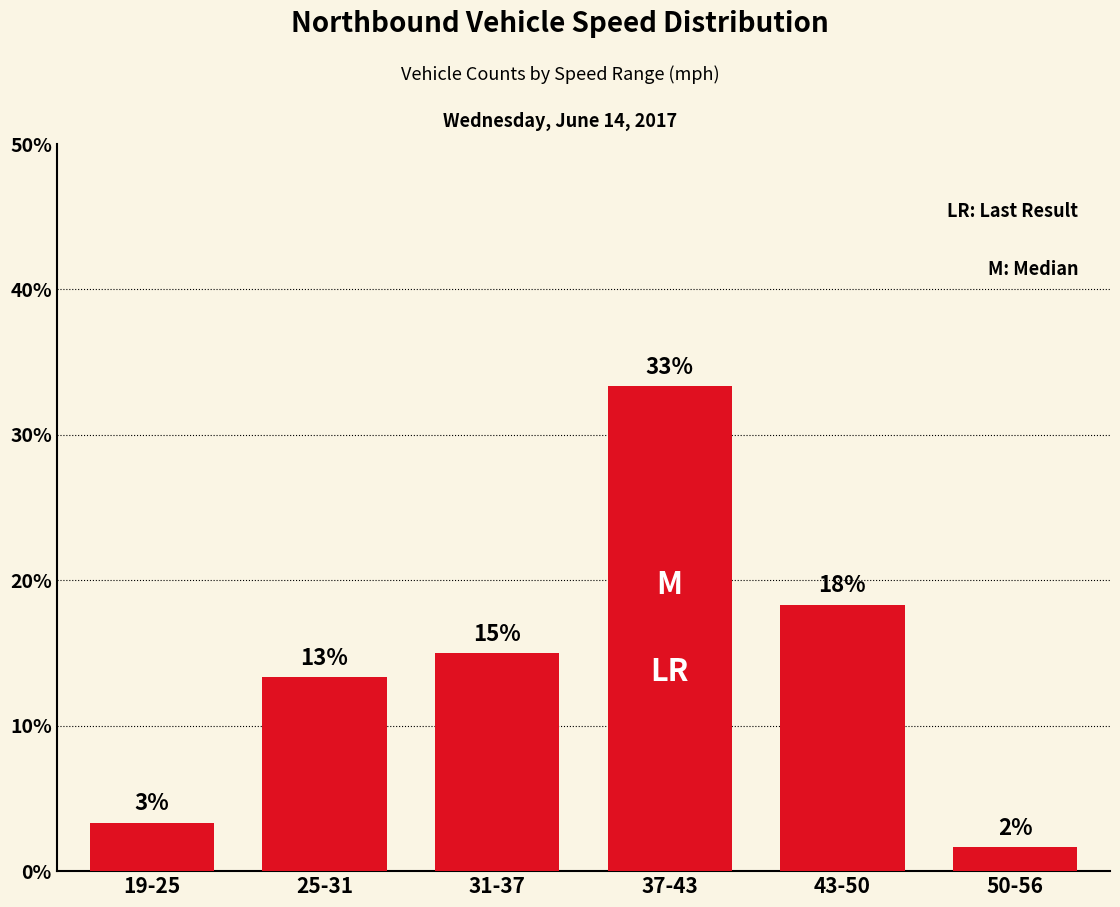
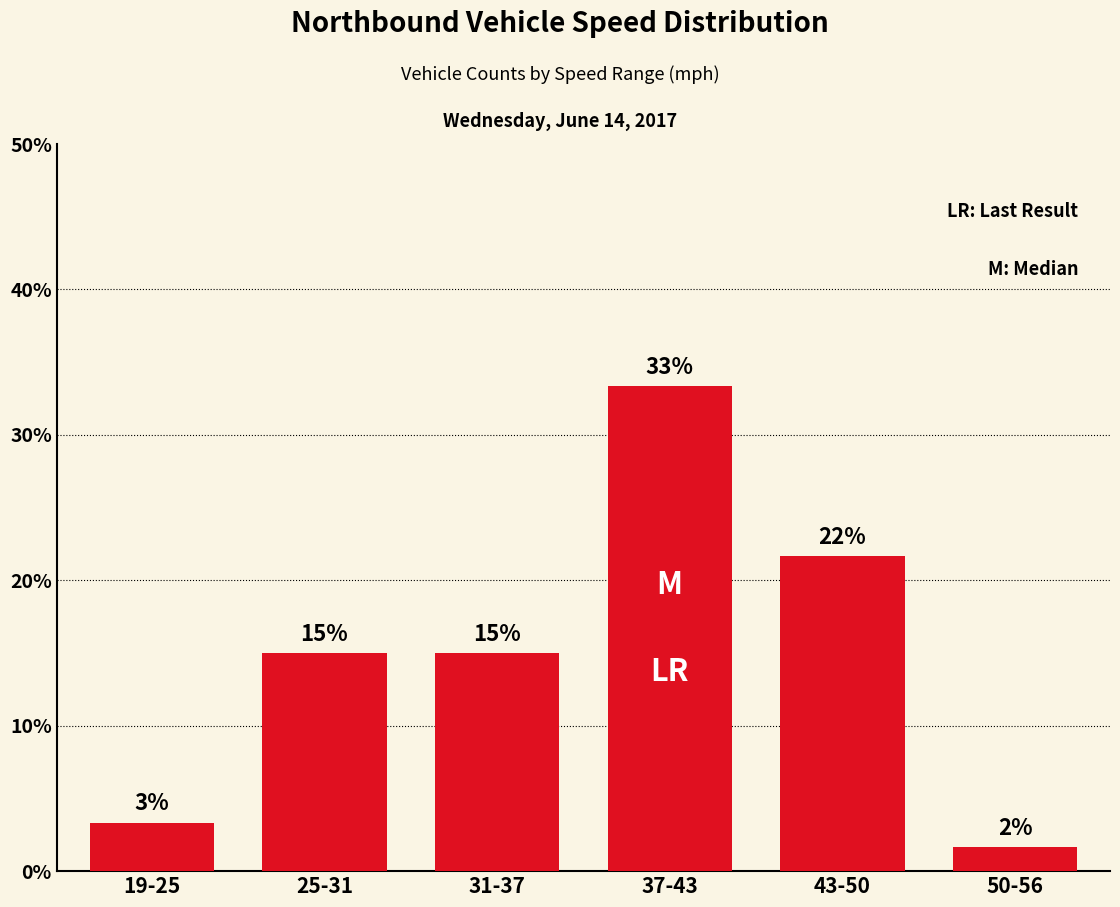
25-31: 13% -> 15%
43-50: 18% -> 22%
